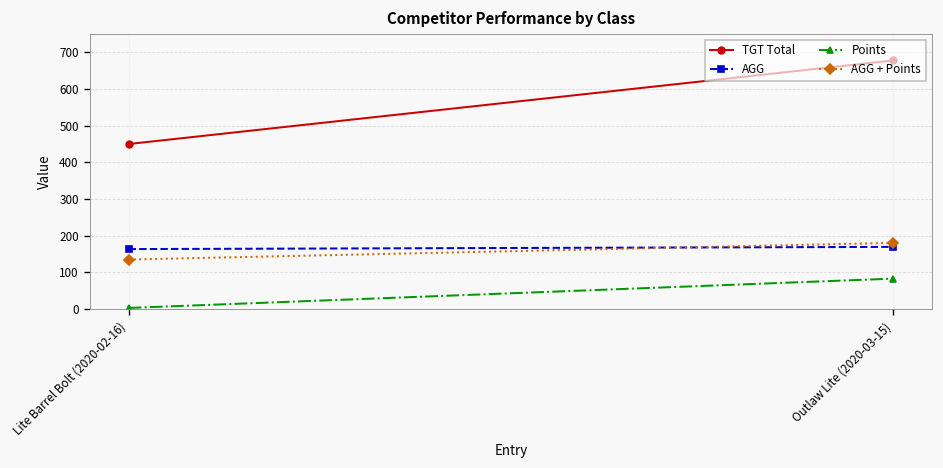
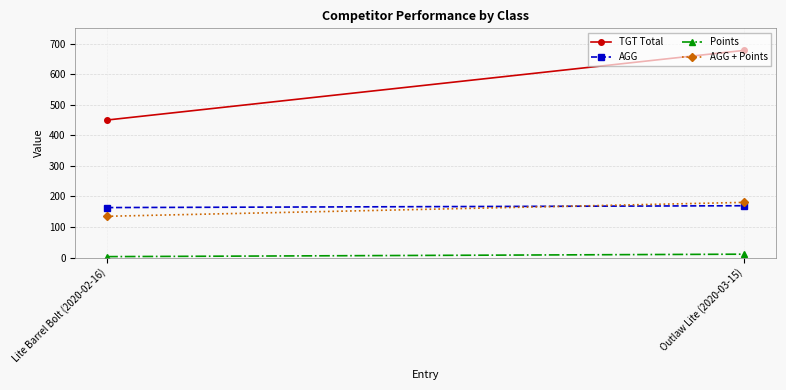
Points, Outlaw Lite (2020-03-15): 80 -> 10
